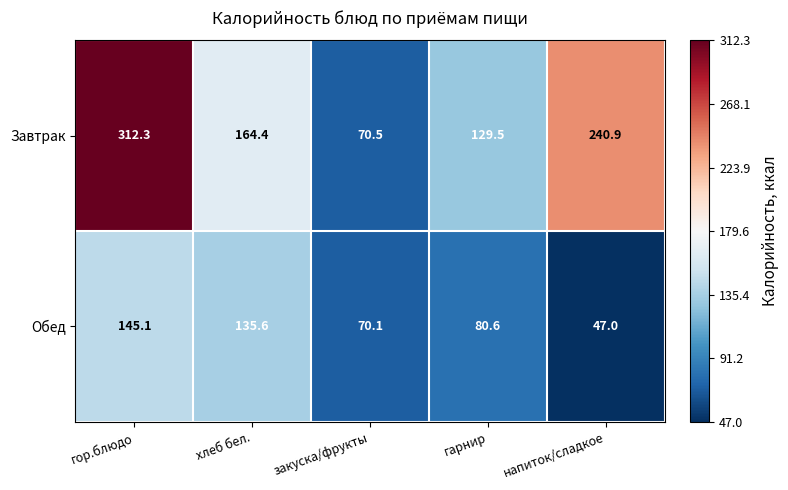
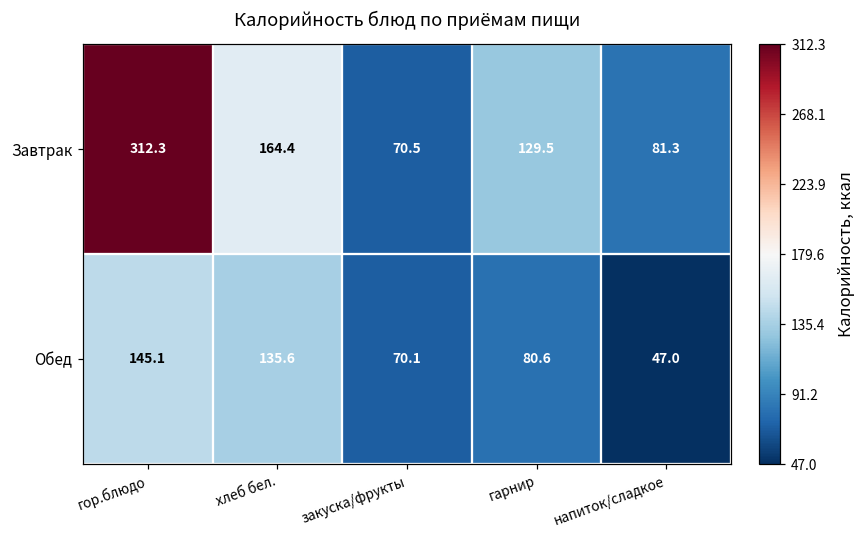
Завтрак, напиток/сладкое: 240.9 -> 81.3
